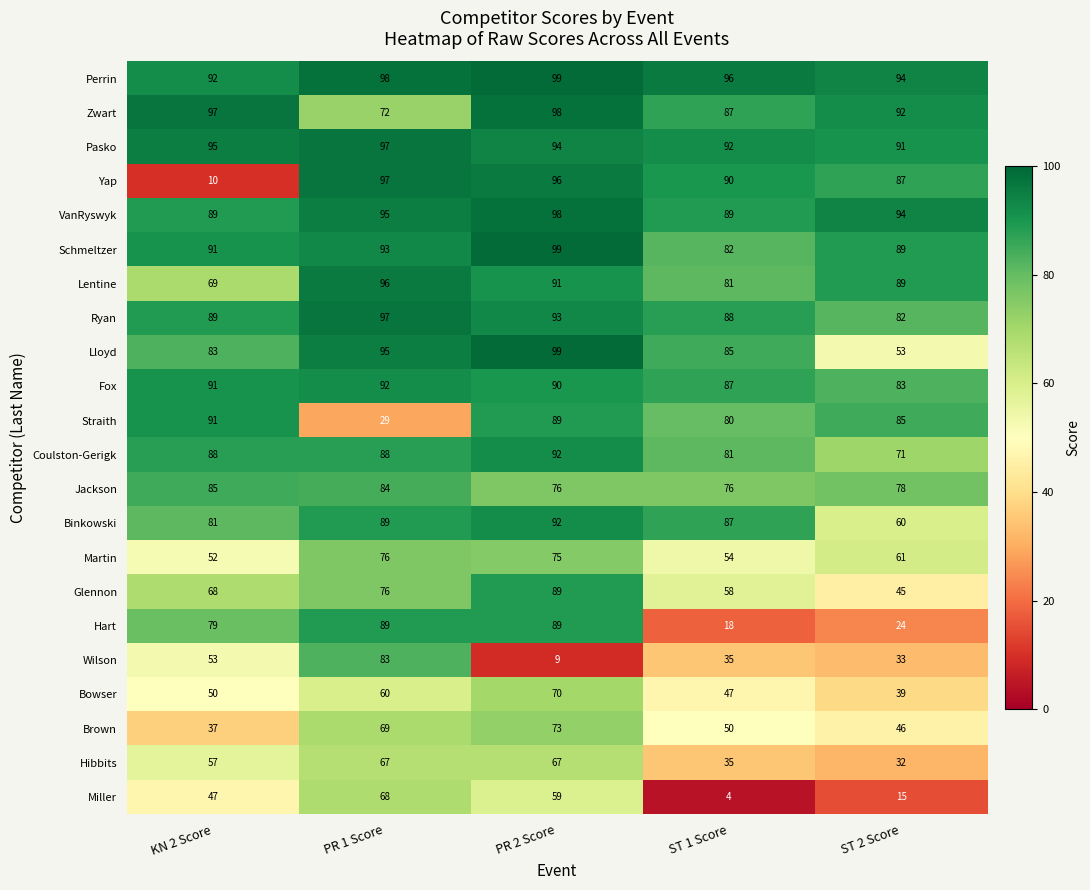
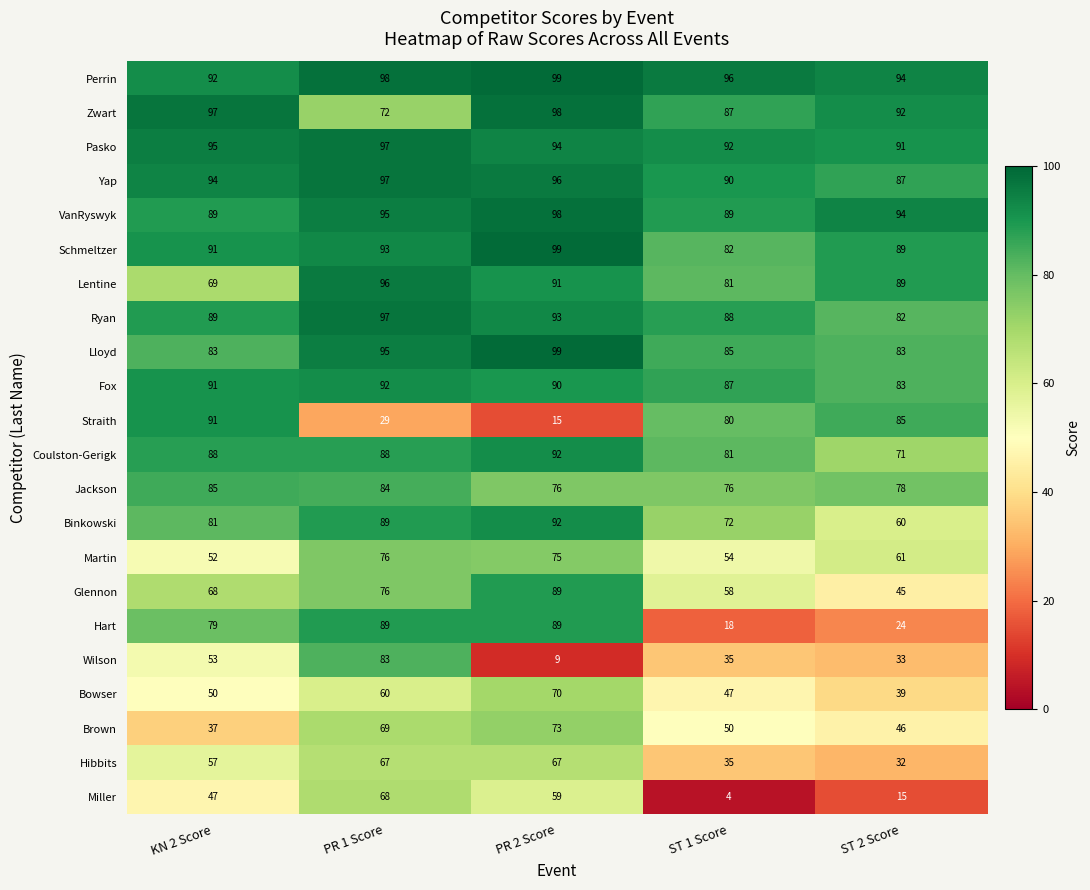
Yap, KN 2 Score: 10 -> 94
Lloyd, ST 2 Score: 53 -> 83
Straith, PR 2 Score: 89 -> 15
Binkowski, ST 1 Score: 87 -> 72
